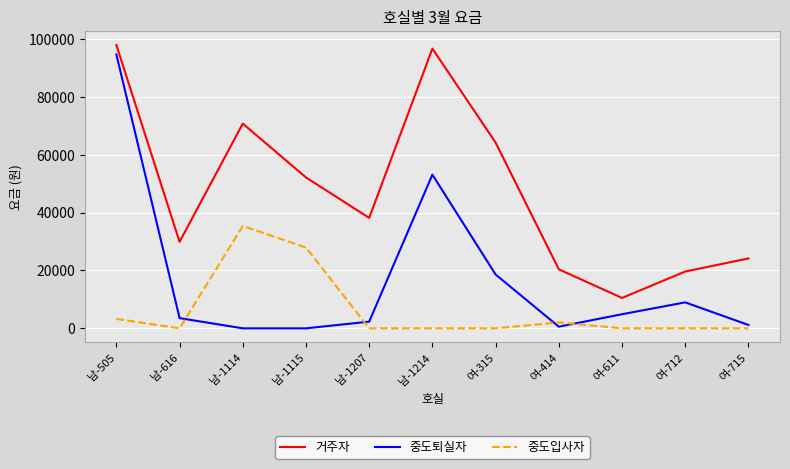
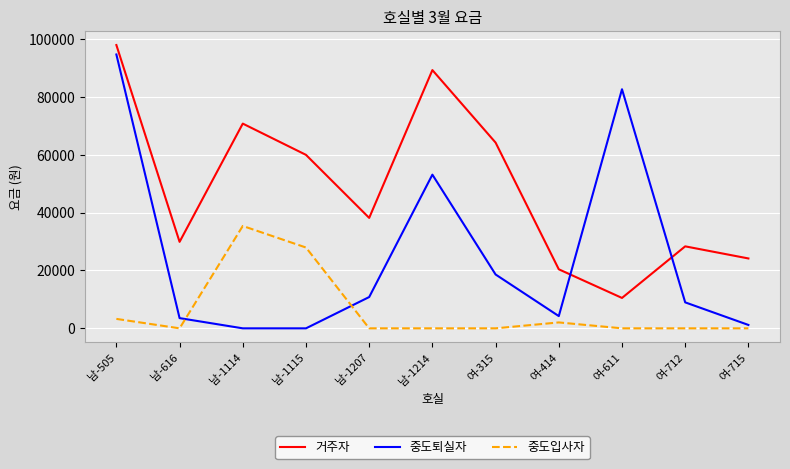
거주자, 남-1115: 52000 -> 60000
중도퇴실자, 남-1207: 2000 -> 11000
거주자, 남-1214: 97000 -> 89000
중도퇴실자, 여-414: 1000 -> 4000
중도퇴실자, 여-611: 5000 -> 83000
거주자, 여-712: 20000 -> 28000
